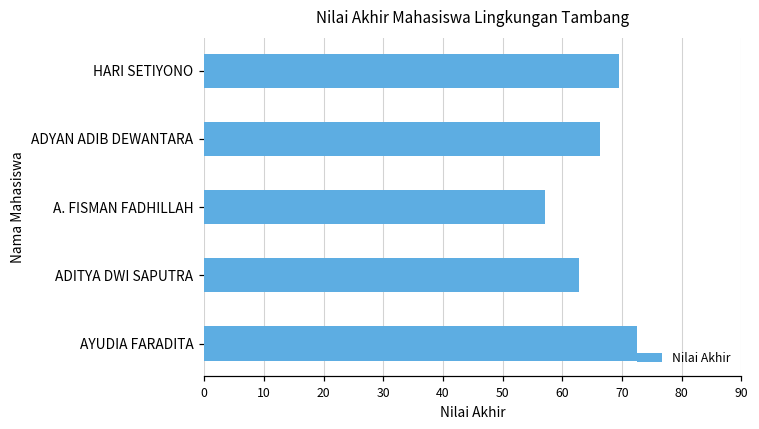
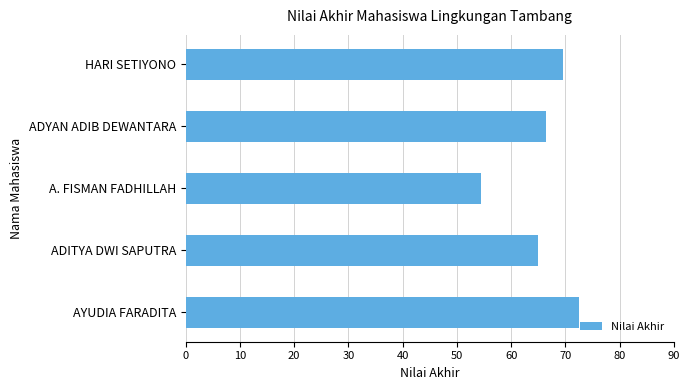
A. FISMAN FADHILLAH: 57 -> 55
ADITYA DWI SAPUTRA: 63 -> 65
